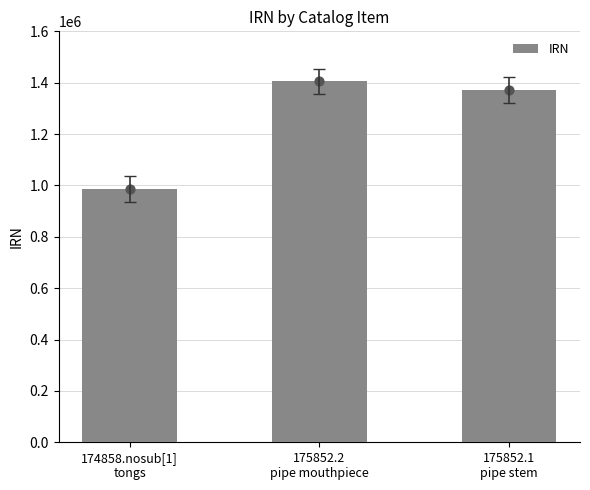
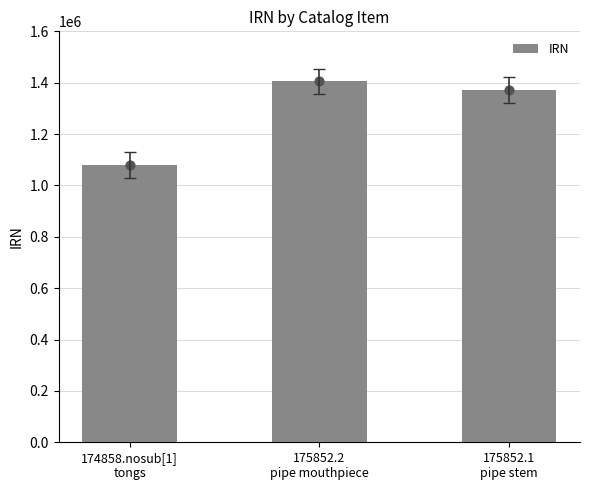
IRN, 174858.nosub[1] tongs: 990000 -> 1080000
